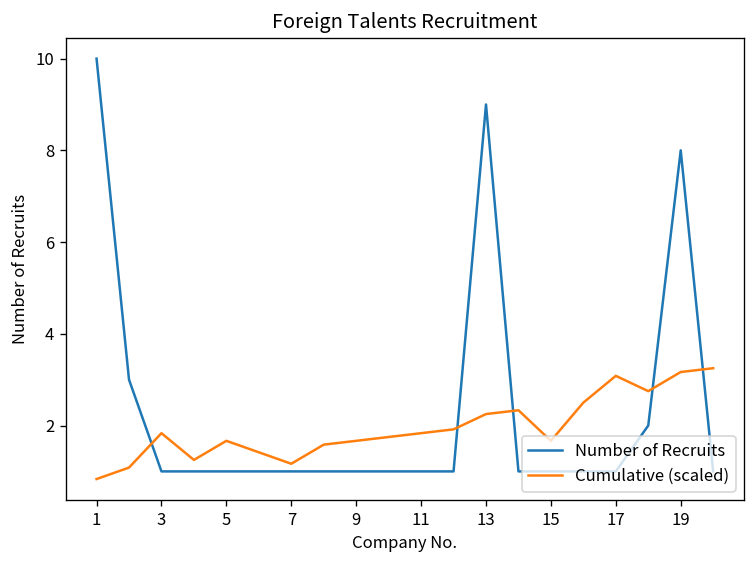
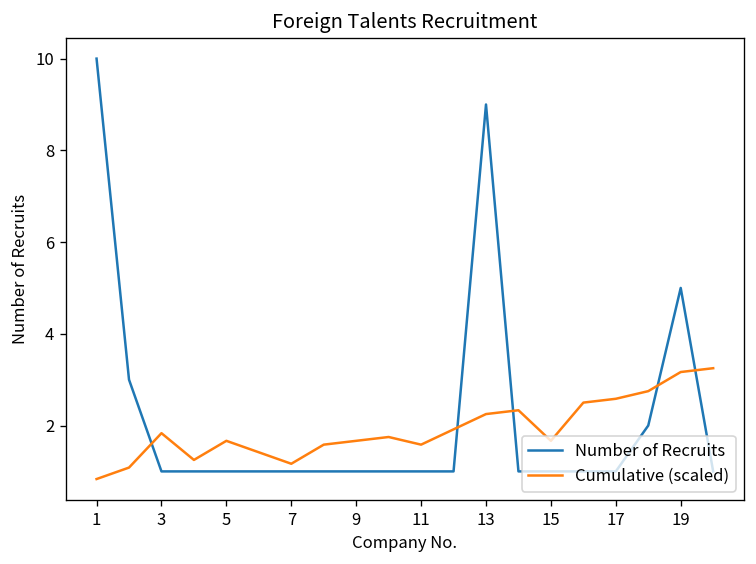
Cumulative (scaled), 11: 1.8 -> 1.6
Cumulative (scaled), 17: 3.1 -> 2.6
Number of Recruits, 19: 8 -> 5
